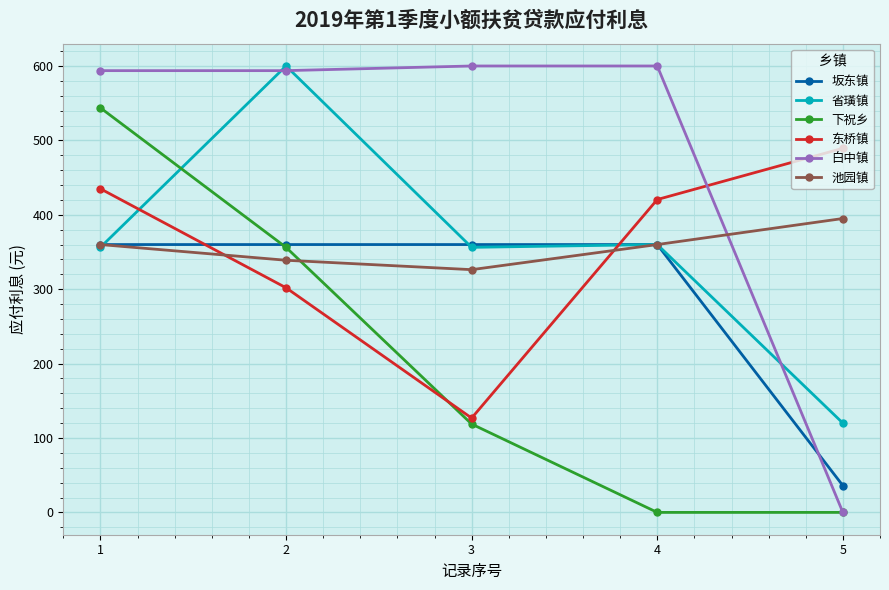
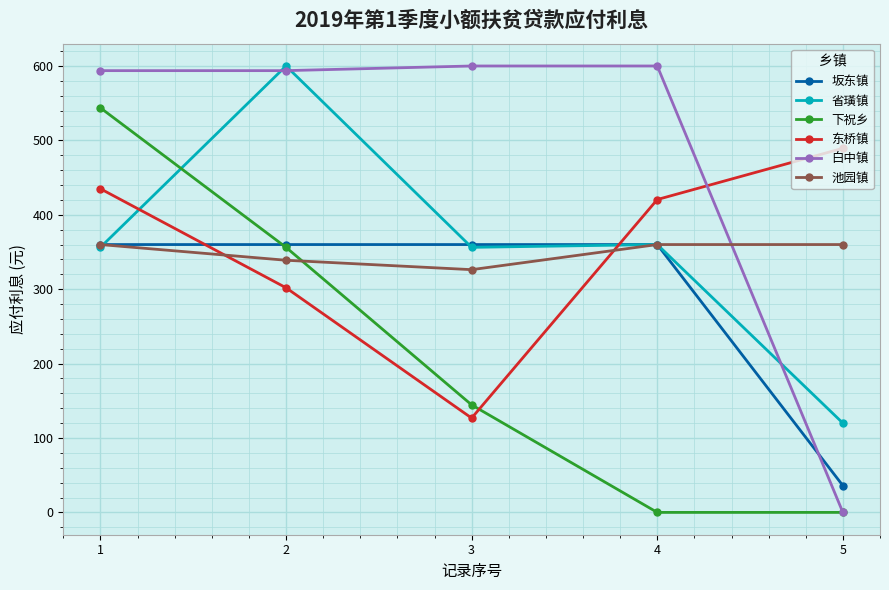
下祝乡, 3: 120 -> 140
池园镇, 5: 400 -> 360
